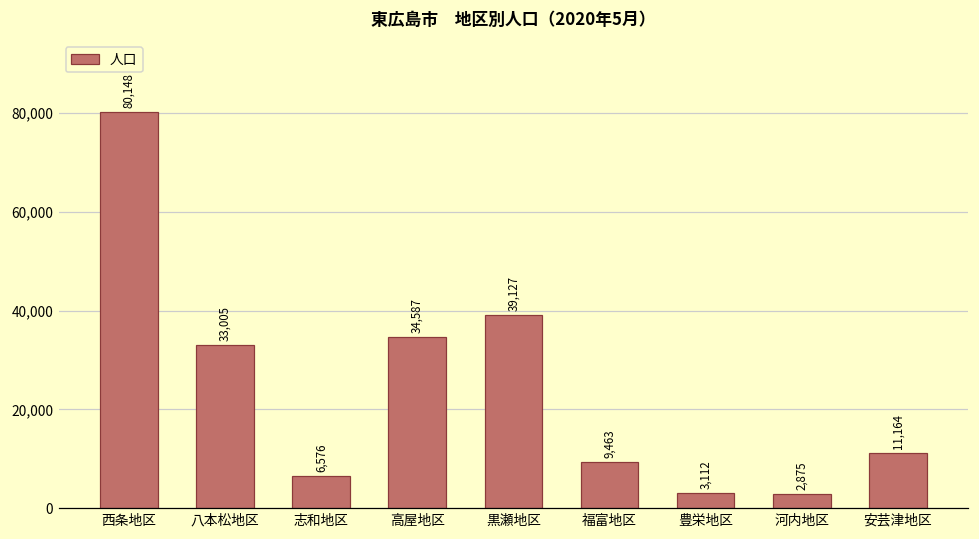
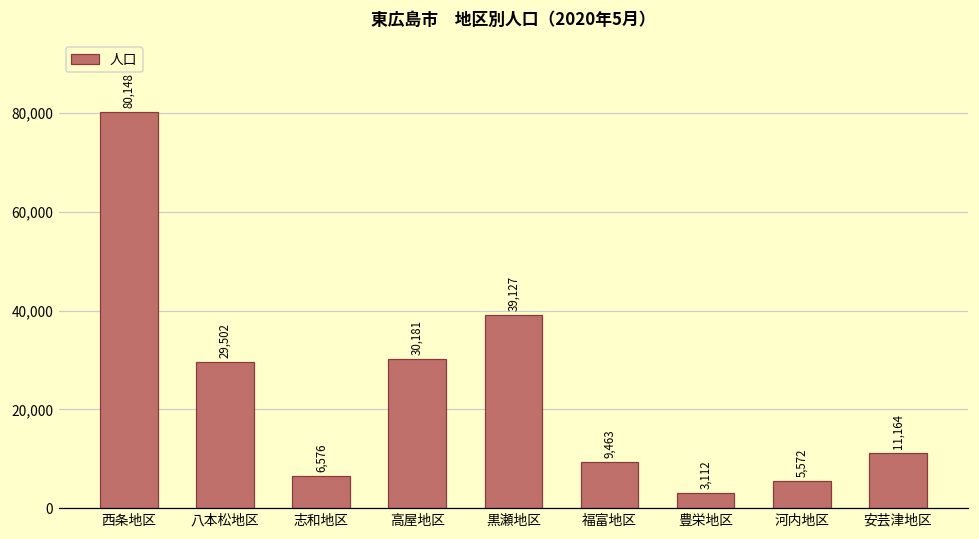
八本松地区: 33,005 -> 29,502
高屋地区: 34,587 -> 30,181
河内地区: 2,875 -> 5,572
